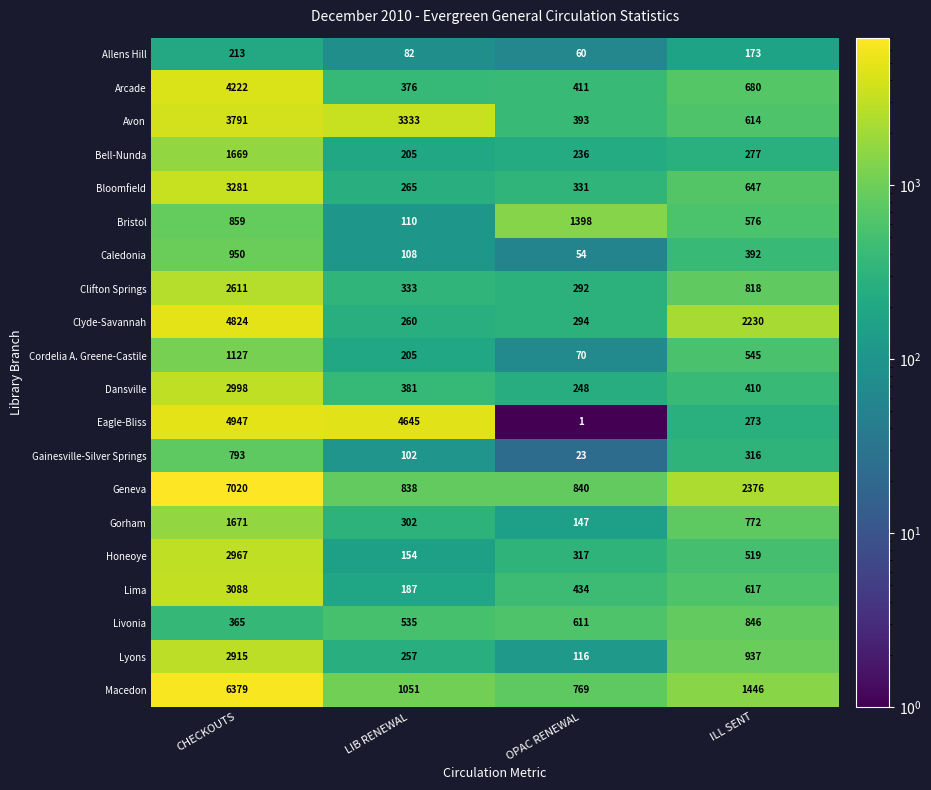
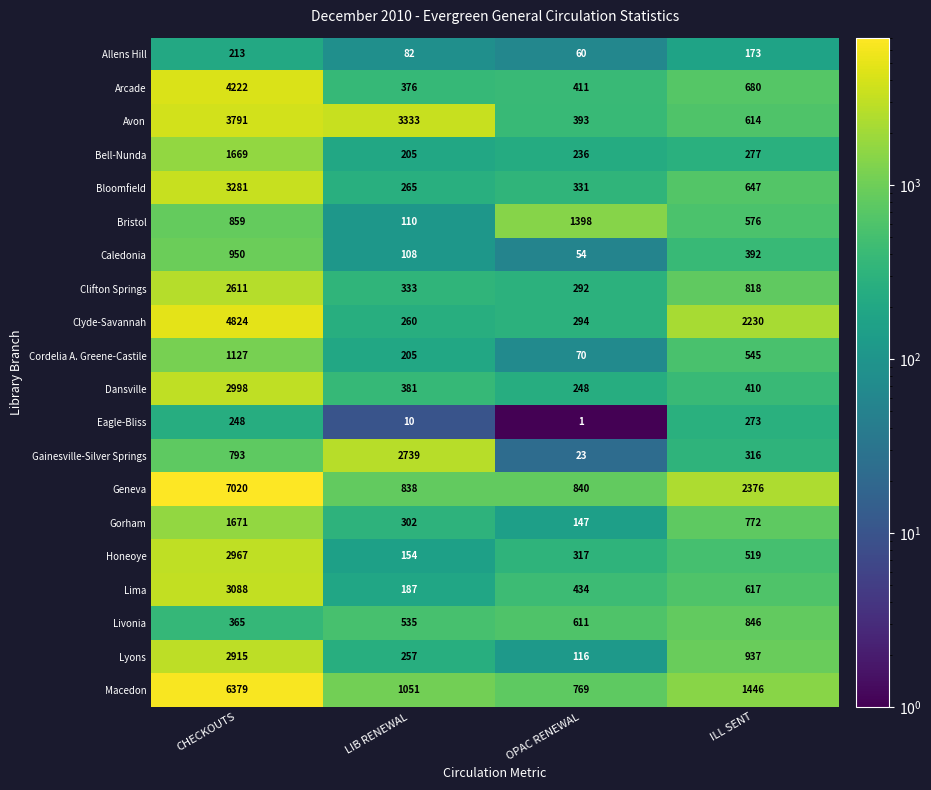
Eagle-Bliss, CHECKOUTS: 4947 -> 248
Eagle-Bliss, LIB RENEWAL: 4645 -> 10
Gainesville-Silver Springs, LIB RENEWAL: 102 -> 2739
